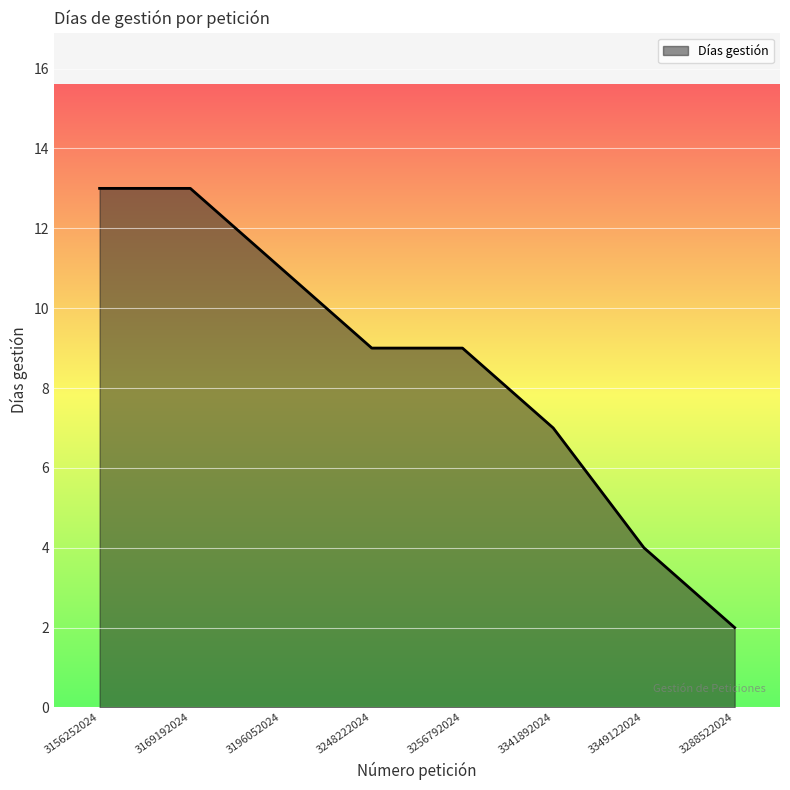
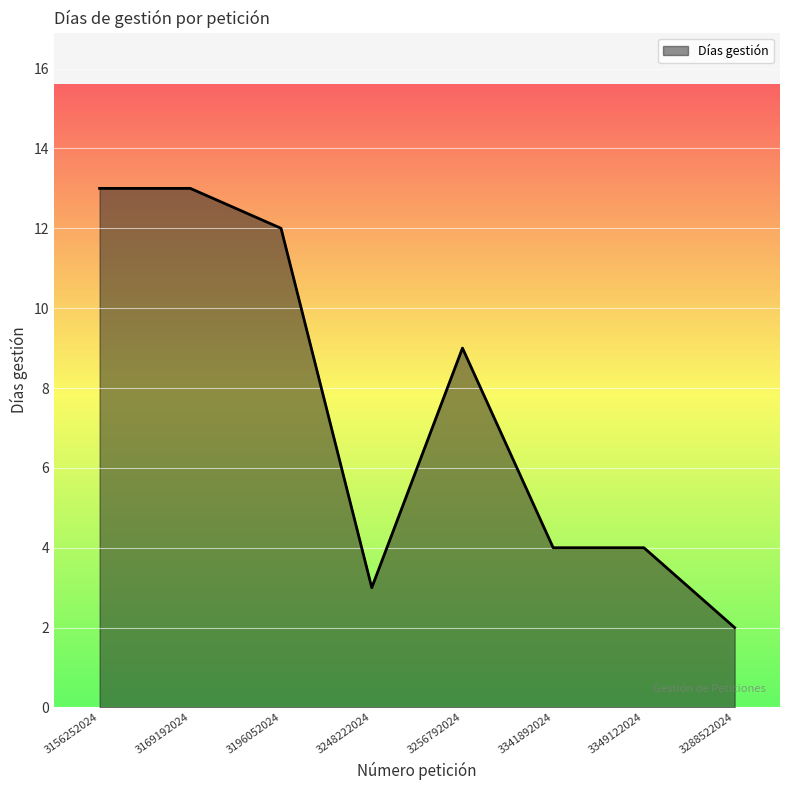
3196052024: 11 -> 12
3248222024: 9 -> 3
3341892024: 7 -> 4
